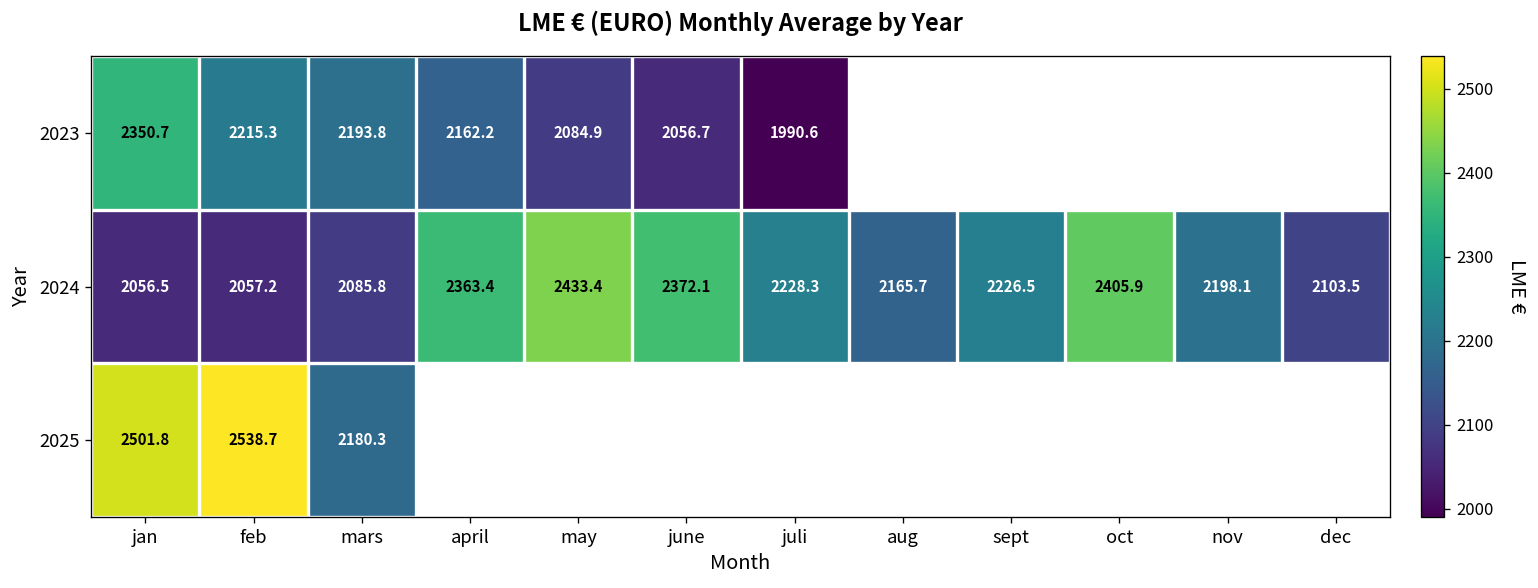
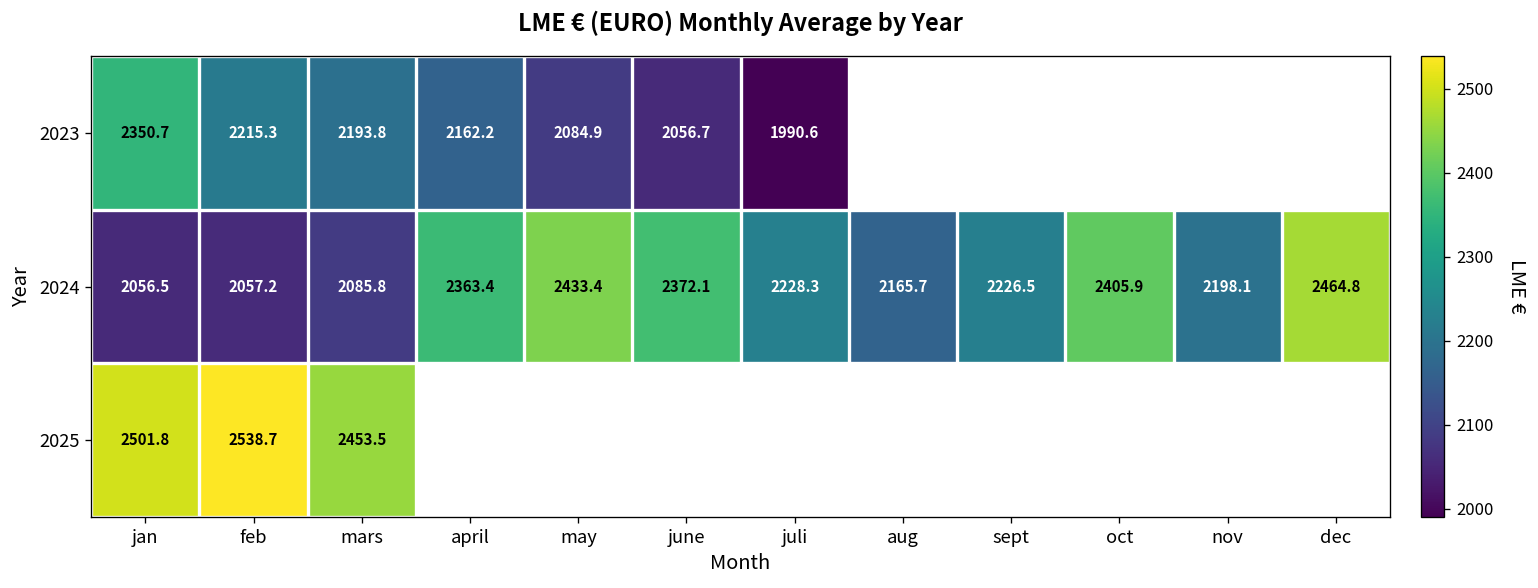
2024, dec: 2103.5 -> 2464.8
2025, mars: 2180.3 -> 2453.5
